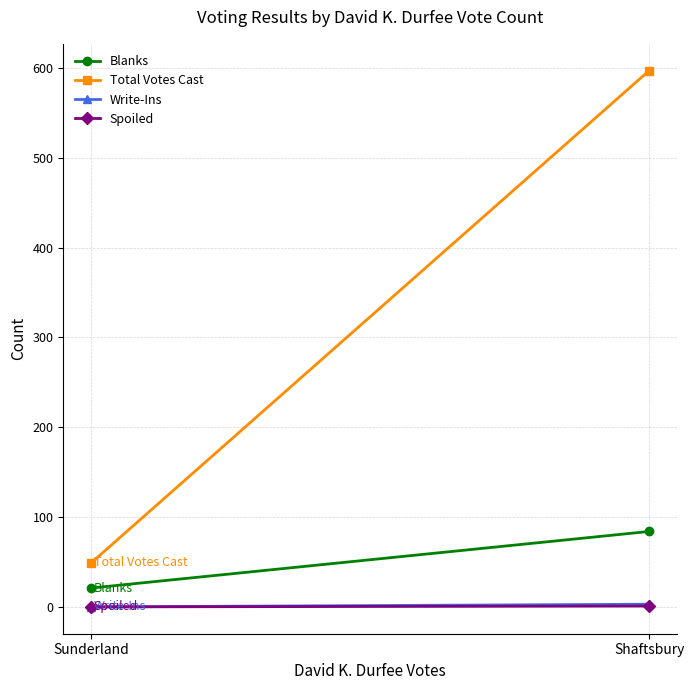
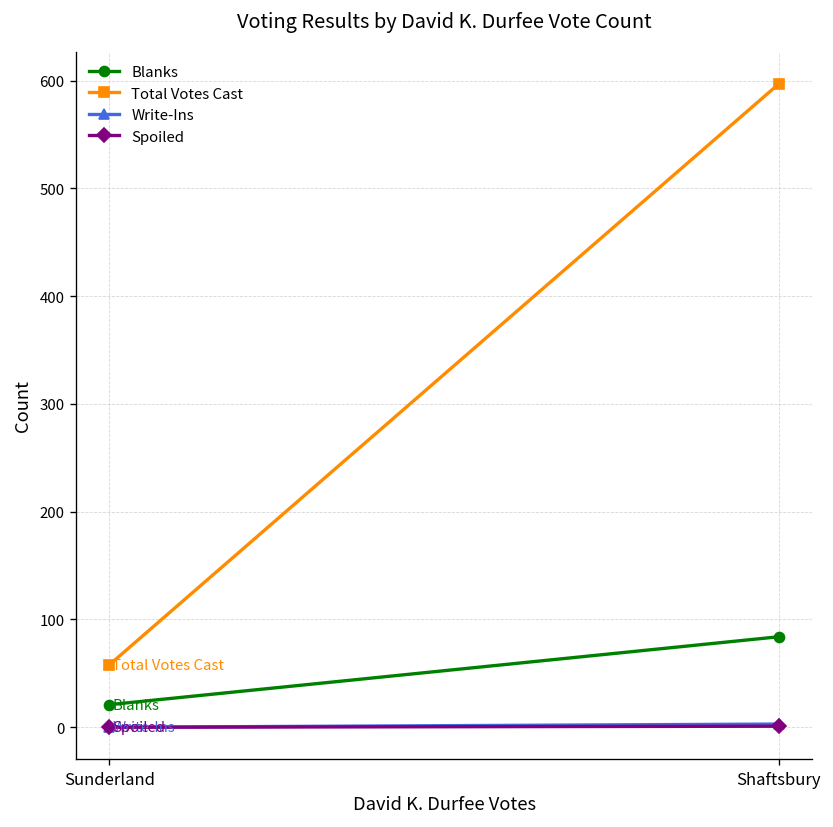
Total Votes Cast, Sunderland: 50 -> 60
